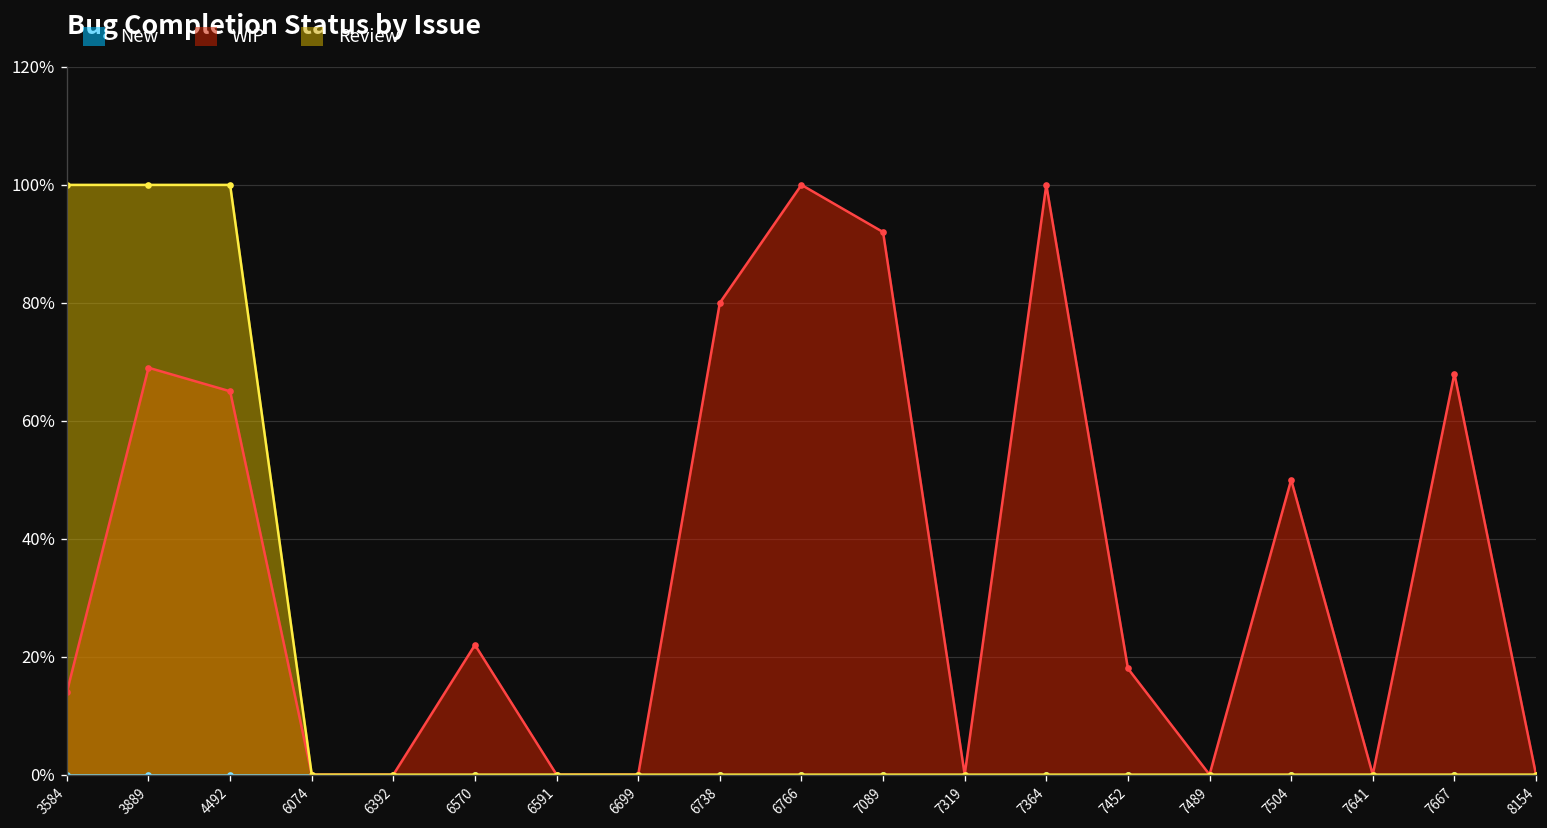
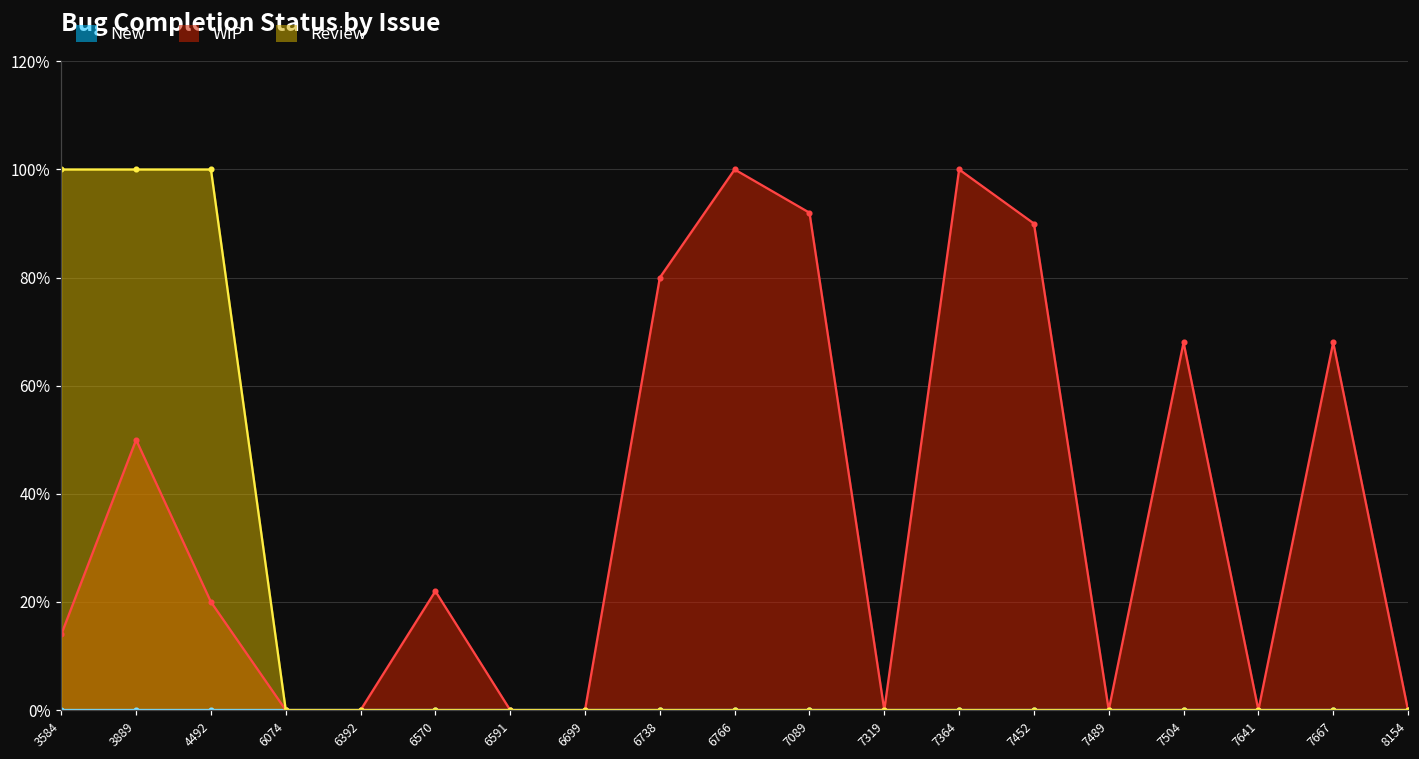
WIP, 3889: 69% -> 50%
WIP, 4492: 65% -> 20%
WIP, 7452: 18% -> 90%
WIP, 7504: 50% -> 68%
